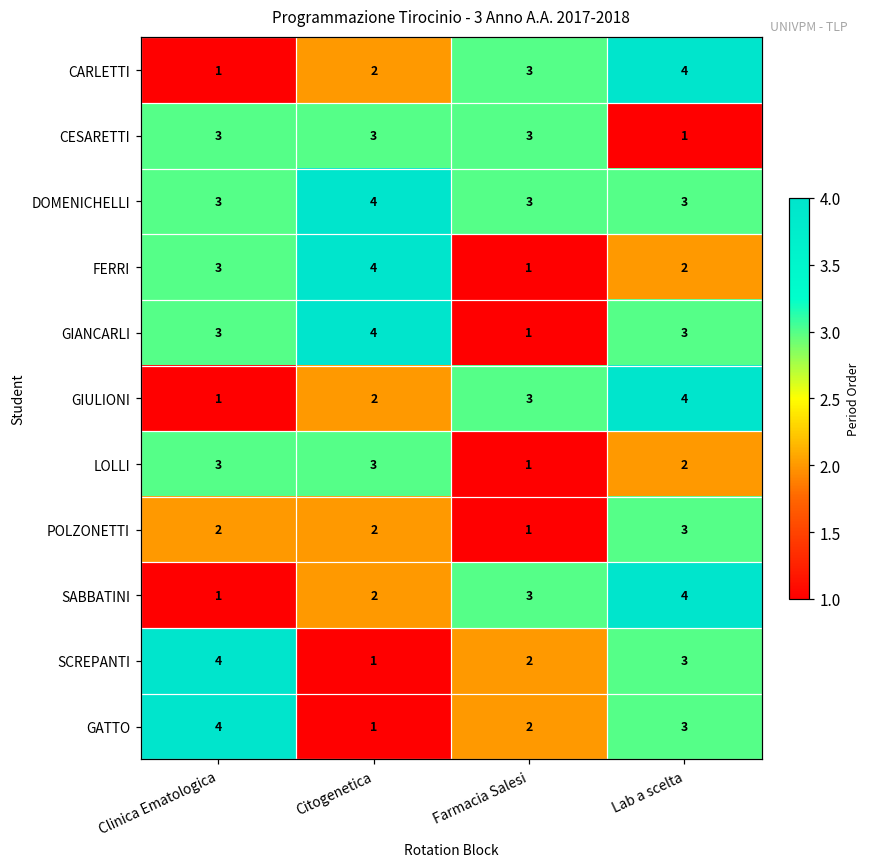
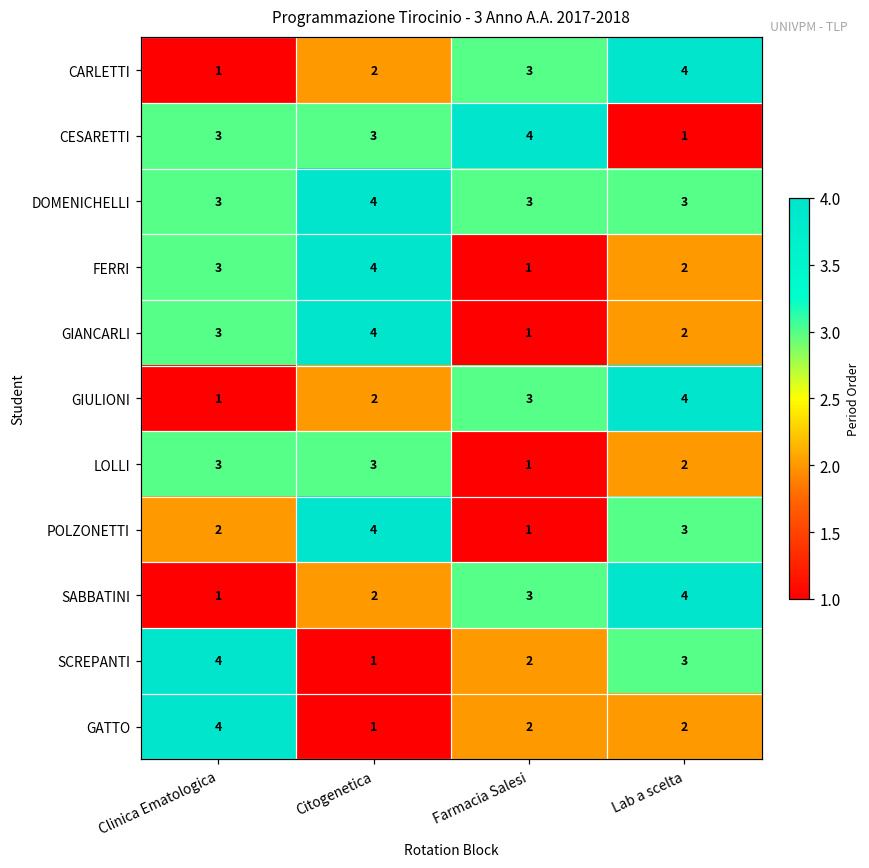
CESARETTI, Farmacia Salesi: 3 -> 4
GIANCARLI, Lab a scelta: 3 -> 2
POLZONETTI, Citogenetica: 2 -> 4
GATTO, Lab a scelta: 3 -> 2
